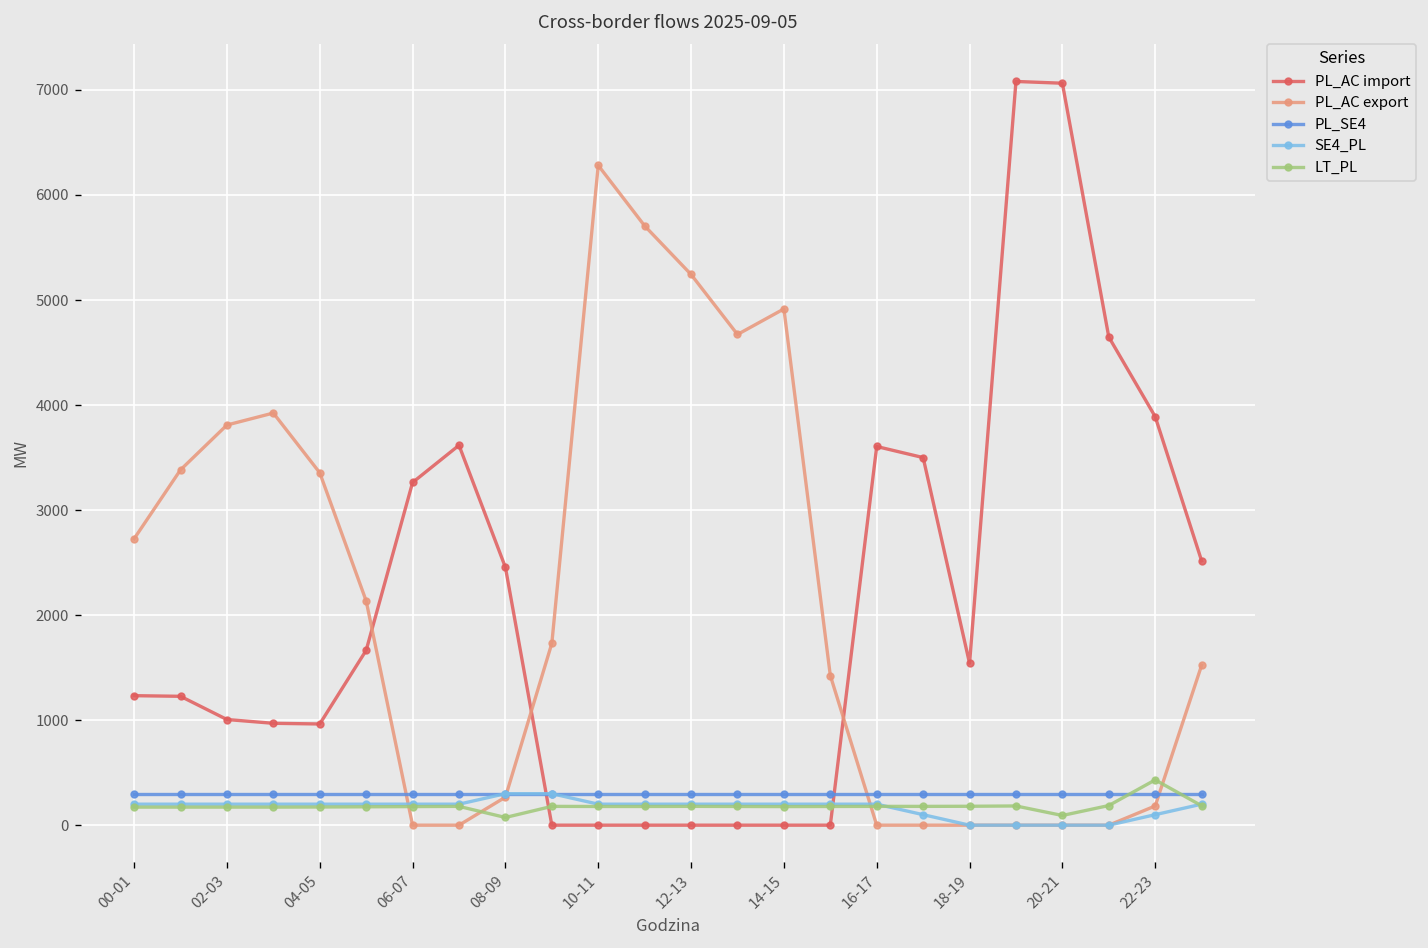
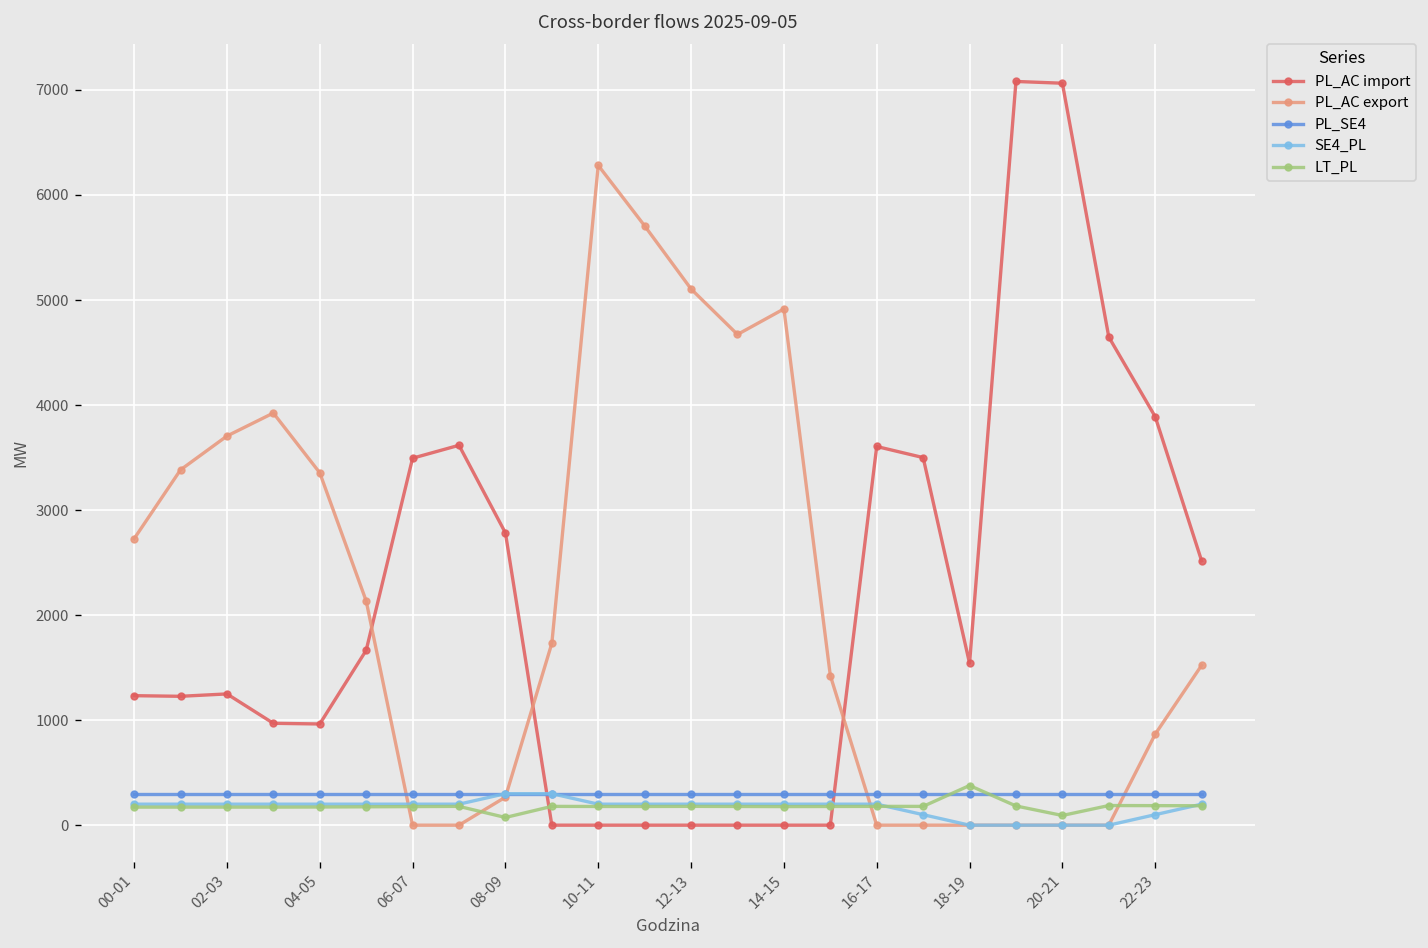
PL_AC import, 02-03: 1000 -> 1200
PL_AC export, 02-03: 3800 -> 3700
PL_AC import, 06-07: 3300 -> 3500
PL_AC import, 08-09: 2500 -> 2800
PL_AC export, 12-13: 5200 -> 5100
LT_PL, 18-19: 200 -> 400
PL_AC export, 22-23: 200 -> 900
LT_PL, 22-23: 400 -> 200
